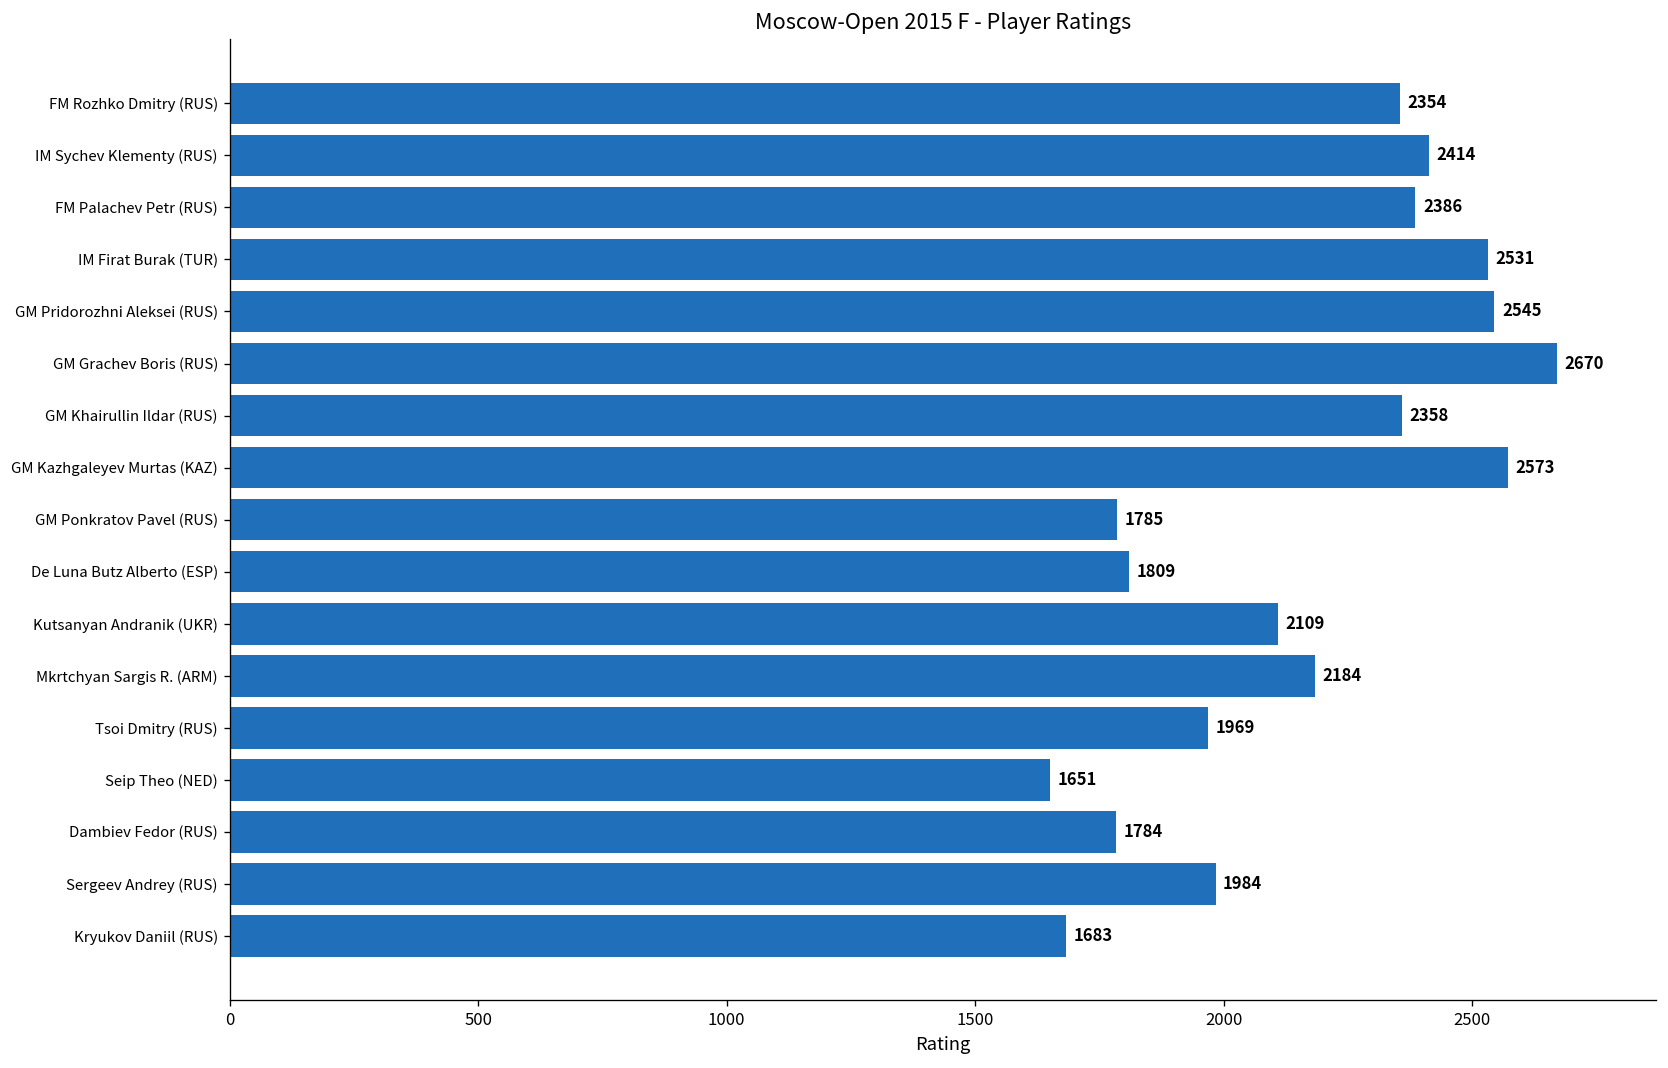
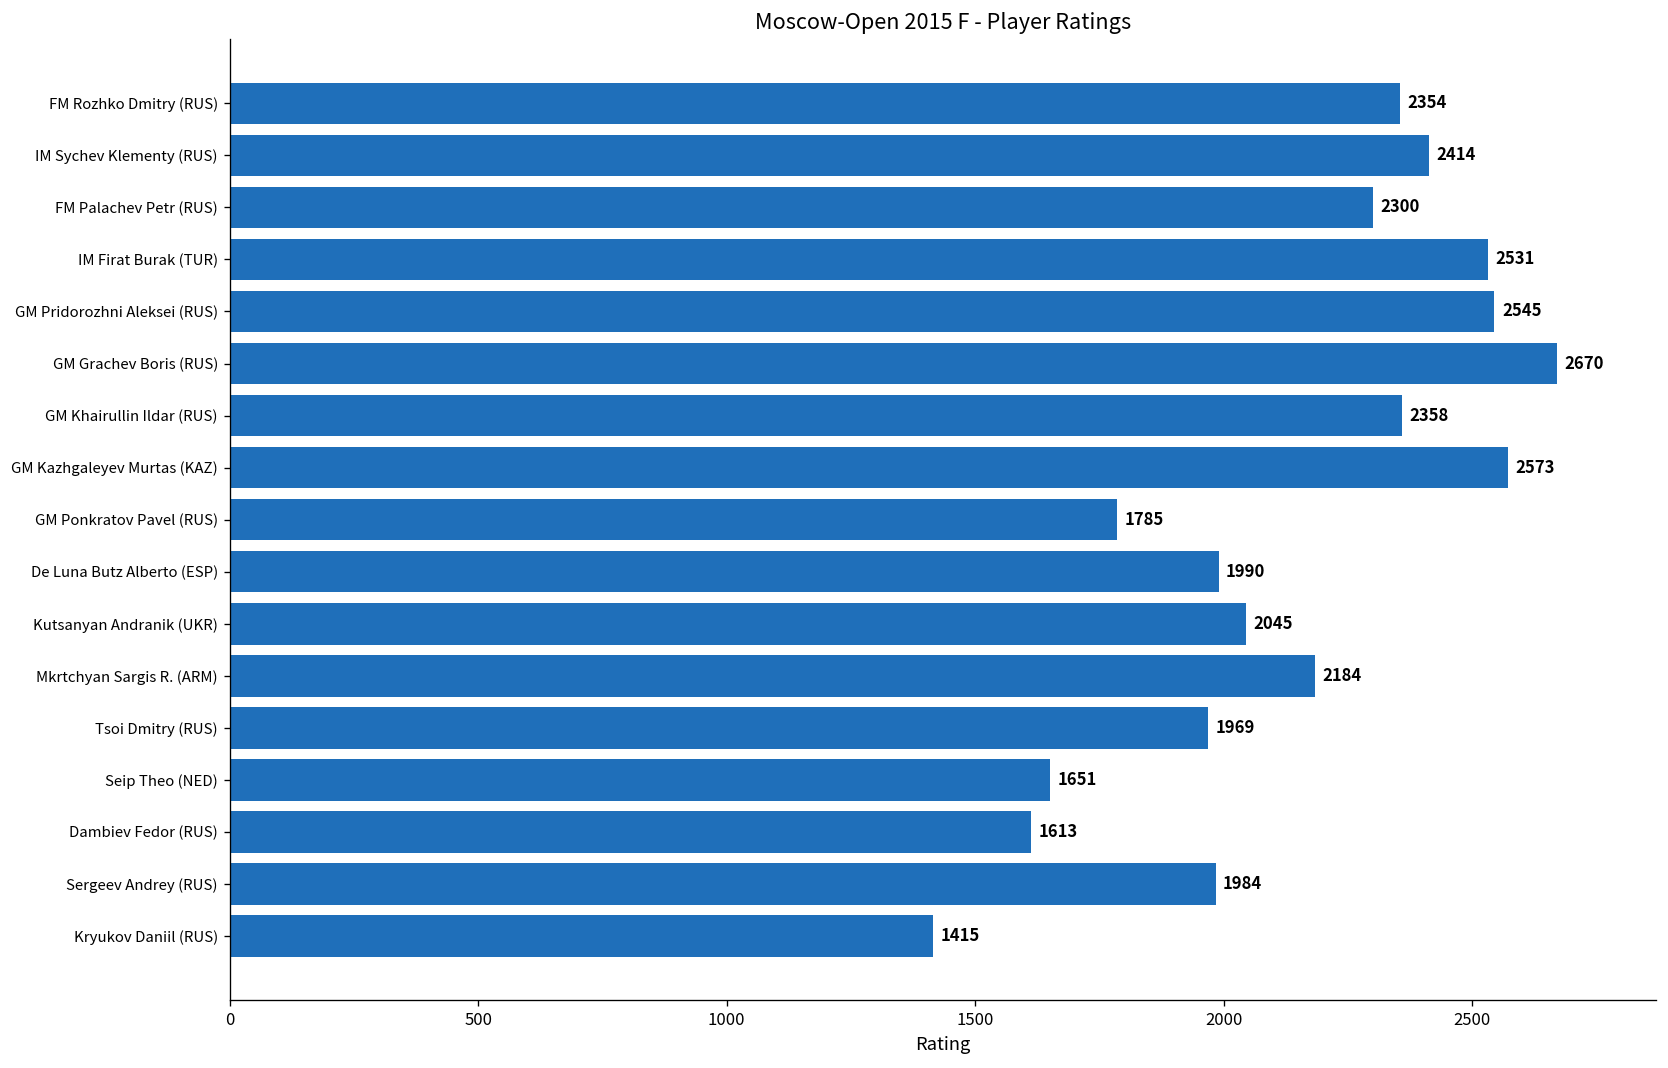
FM Palachev Petr (RUS): 2386 -> 2300
De Luna Butz Alberto (ESP): 1809 -> 1990
Kutsanyan Andranik (UKR): 2109 -> 2045
Dambiev Fedor (RUS): 1784 -> 1613
Kryukov Daniil (RUS): 1683 -> 1415
